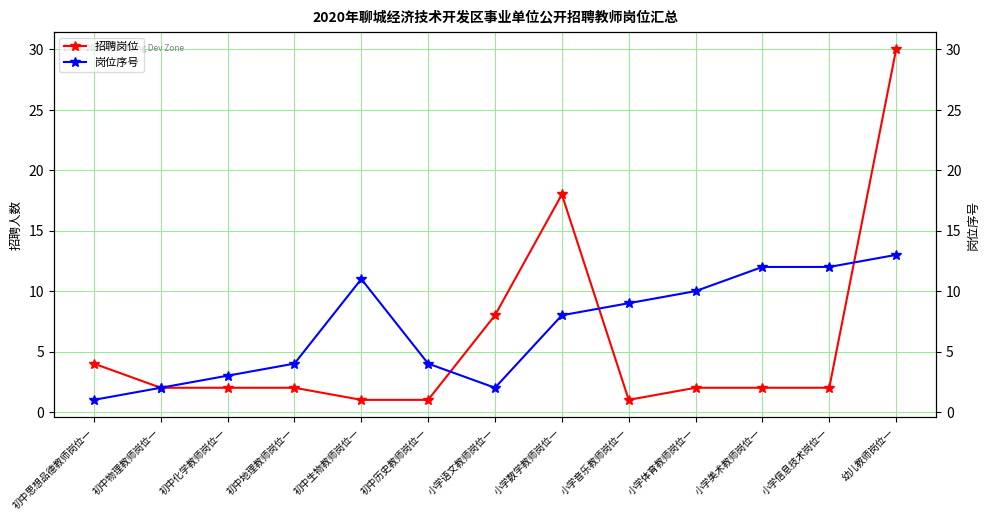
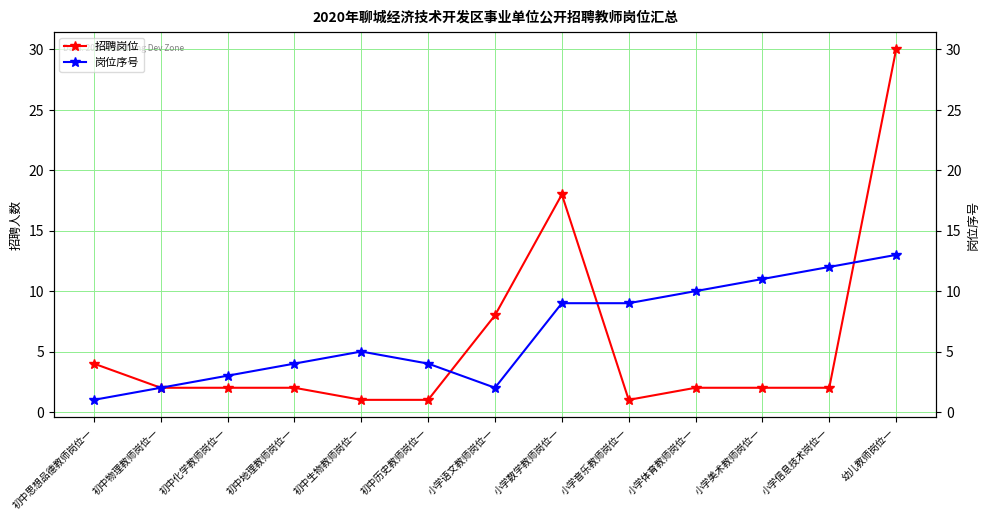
岗位序号, 初中生物教师岗位一: 11 -> 5
岗位序号, 小学数学教师岗位一: 8 -> 9
岗位序号, 小学美术教师岗位一: 12 -> 11
